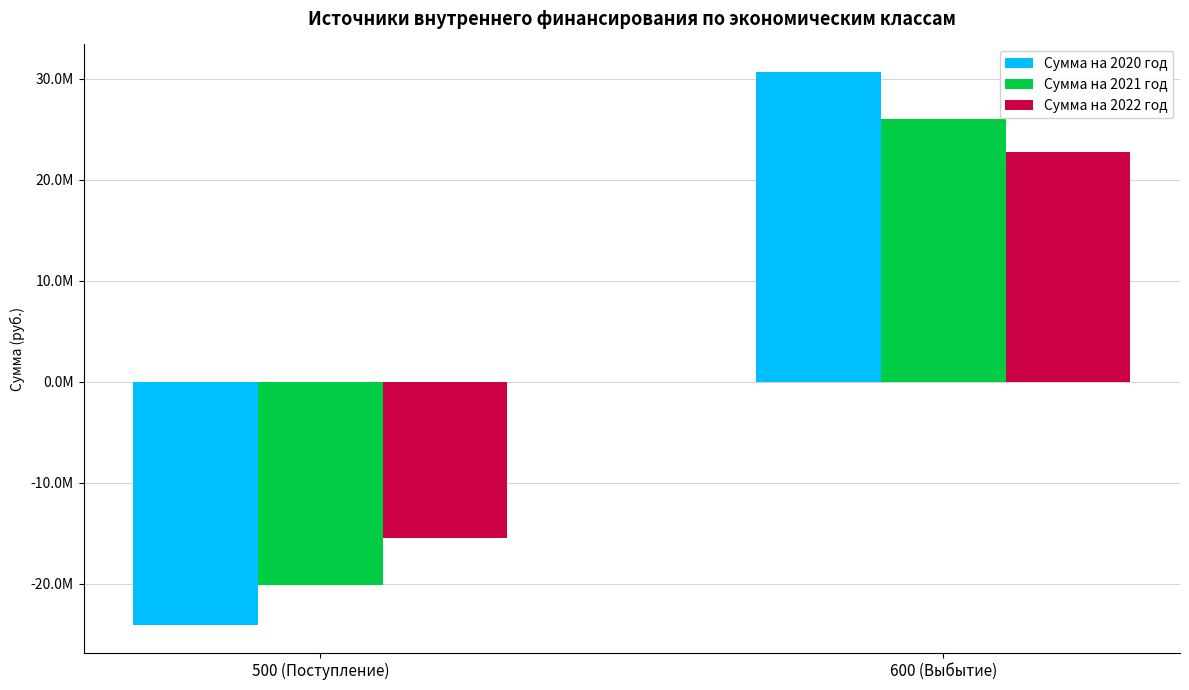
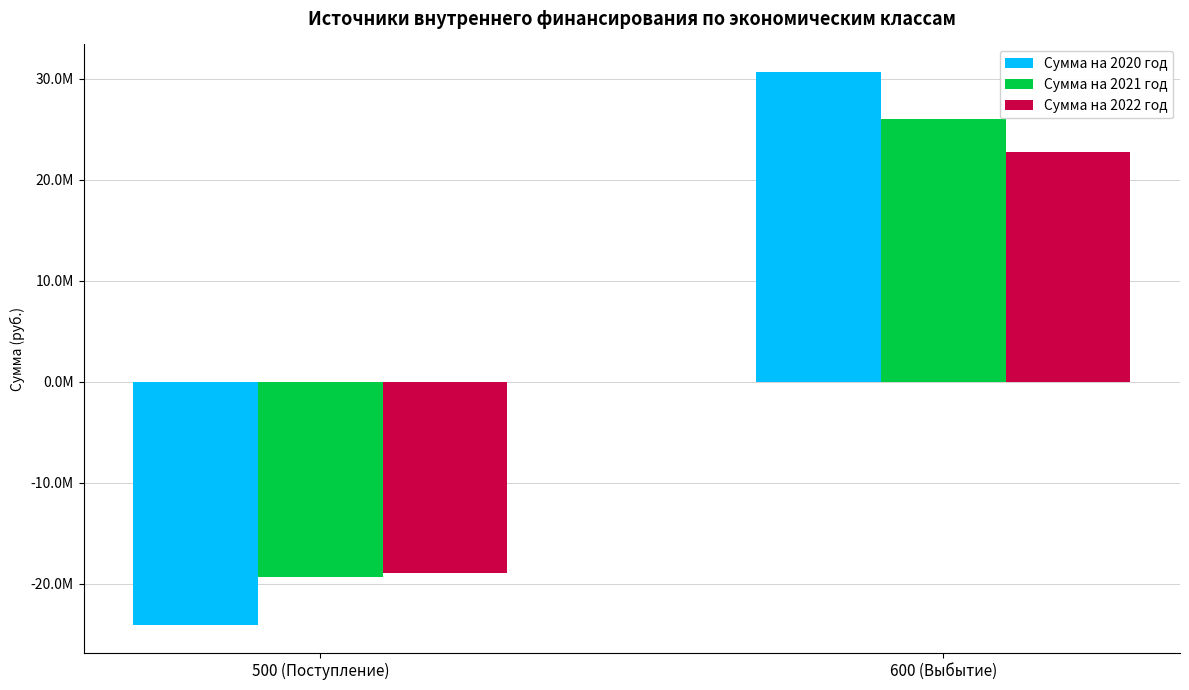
Сумма на 2021 год, 500 (Поступление): -20100000 -> -19300000
Сумма на 2022 год, 500 (Поступление): -15500000 -> -19000000
